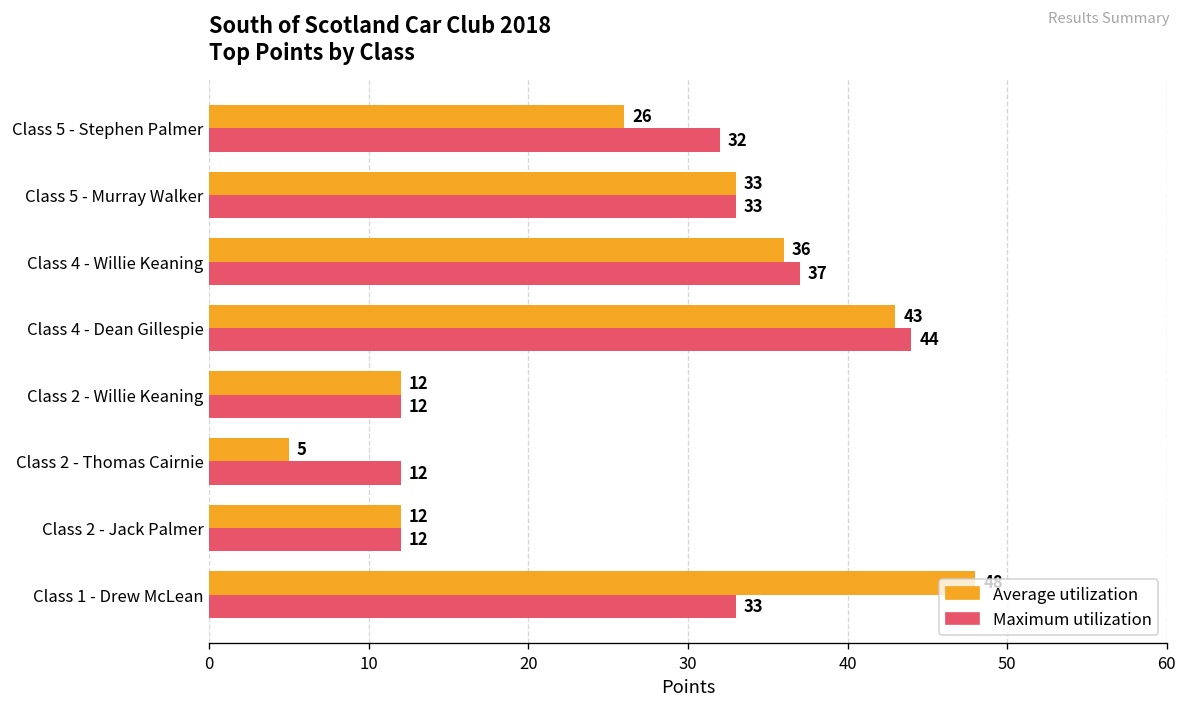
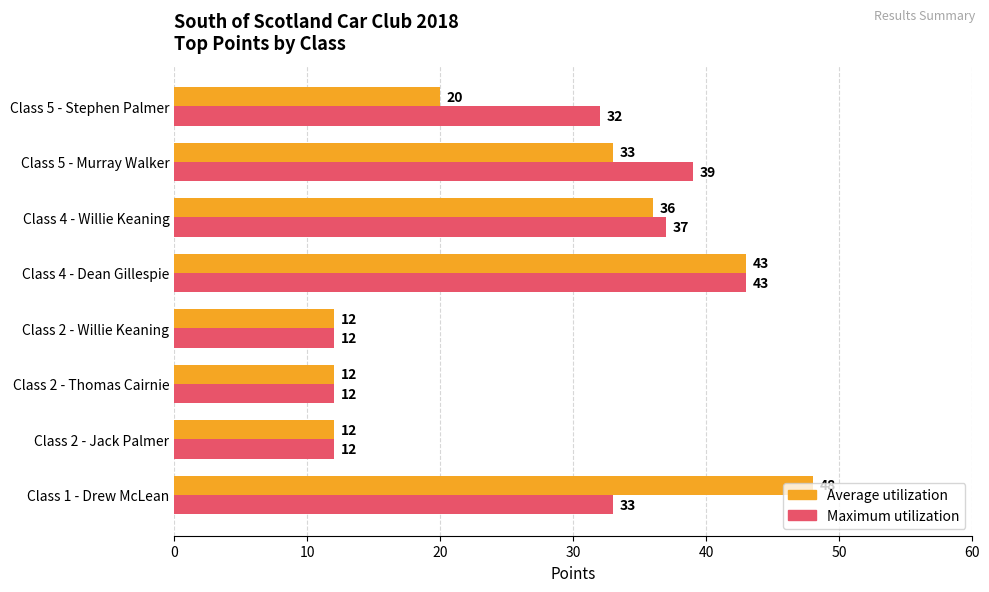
Average utilization, Class 5 - Stephen Palmer: 26 -> 20
Maximum utilization, Class 5 - Murray Walker: 33 -> 39
Maximum utilization, Class 4 - Dean Gillespie: 44 -> 43
Average utilization, Class 2 - Thomas Cairnie: 5 -> 12
